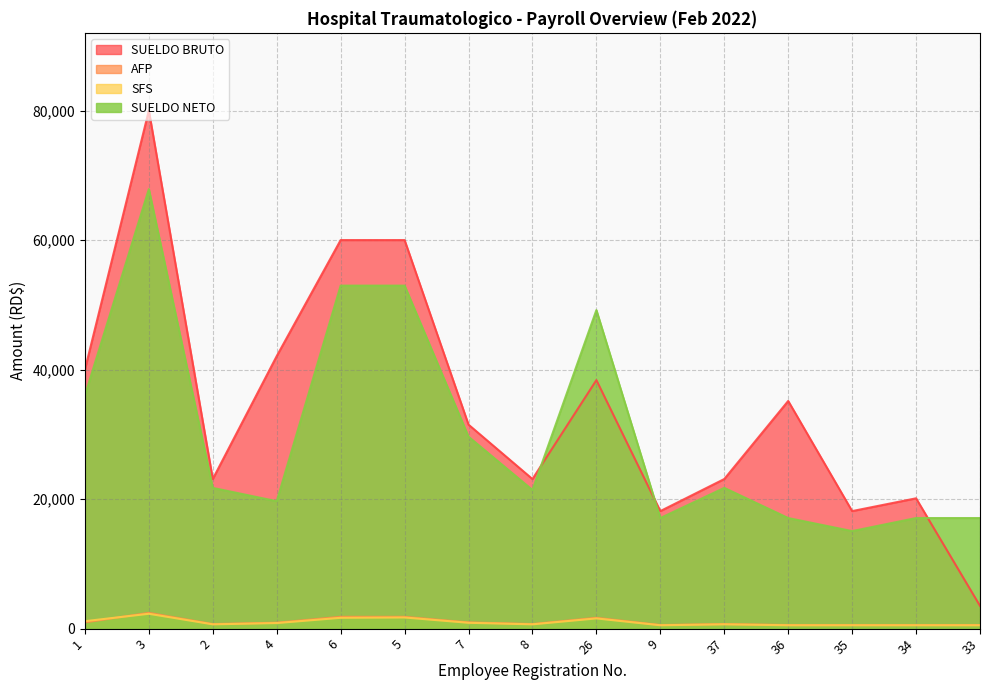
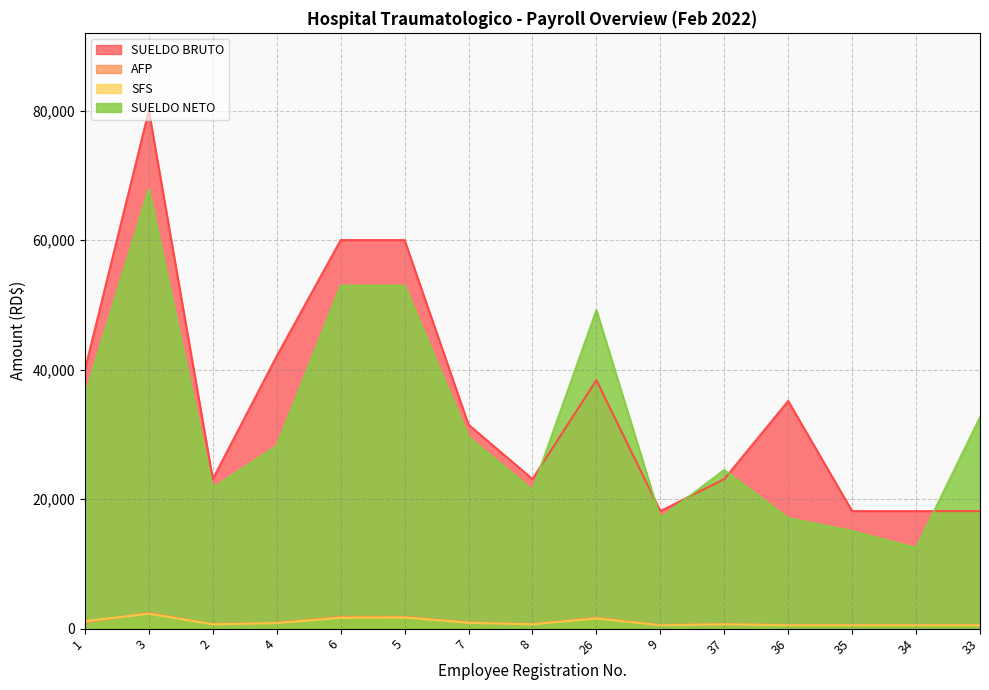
SUELDO NETO, 4: 20,000 -> 28,000
SUELDO NETO, 37: 22,000 -> 24,000
SUELDO BRUTO, 34: 20,000 -> 18,000
SUELDO NETO, 34: 17,000 -> 12,000
SUELDO BRUTO, 33: 4,000 -> 18,000
SUELDO NETO, 33: 17,000 -> 33,000
